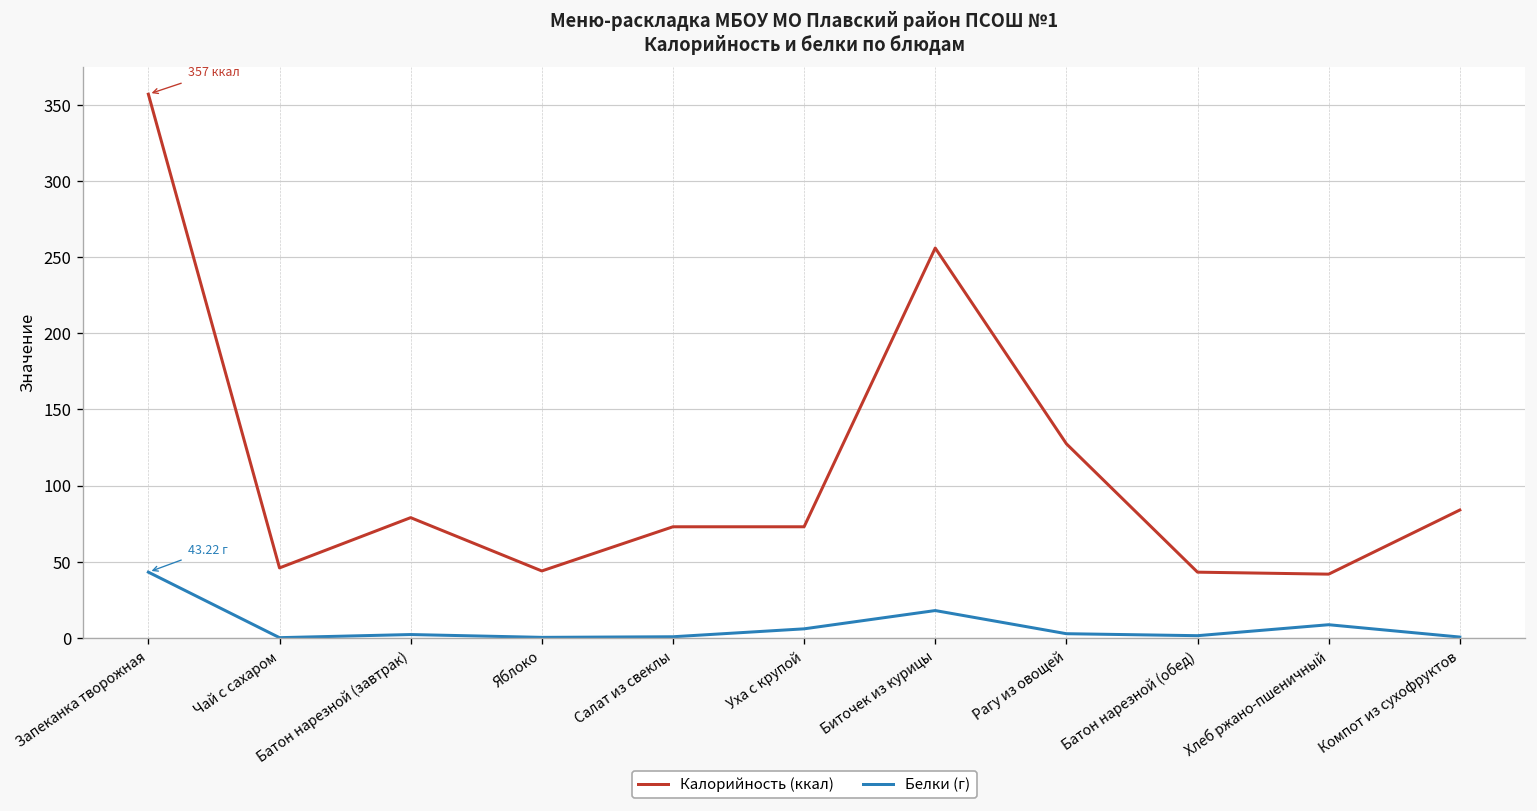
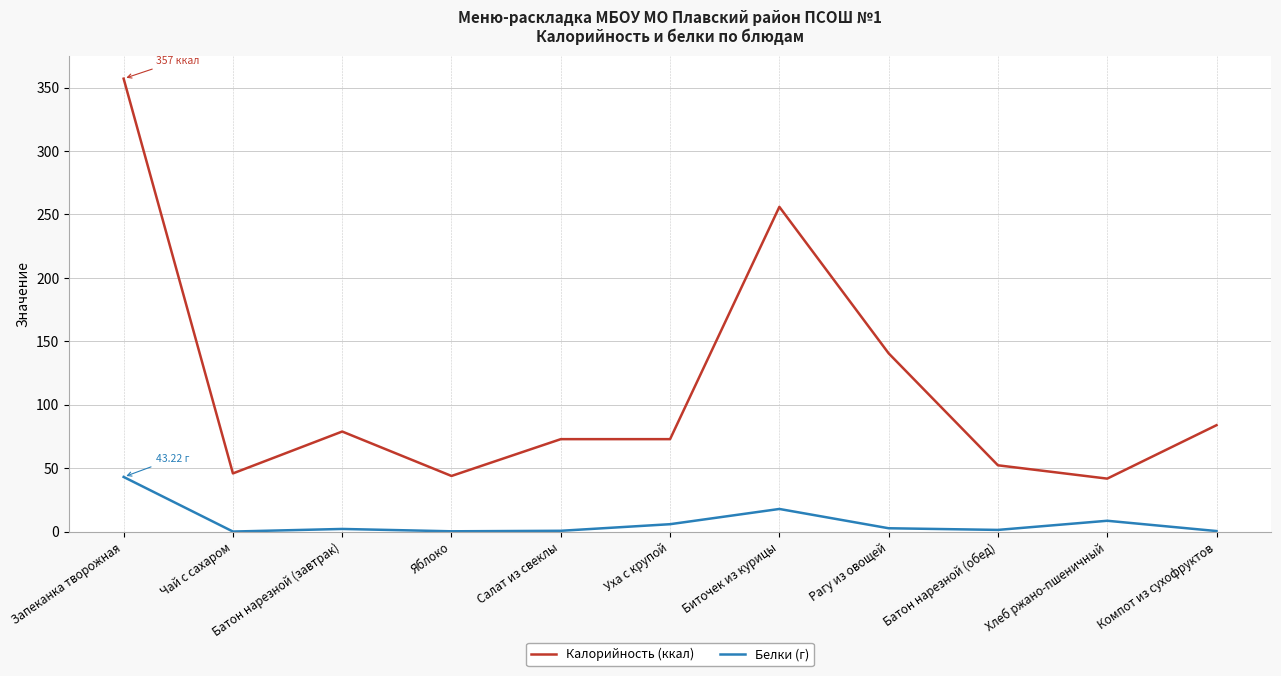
Калорийность (ккал), Рагу из овощей: 128 -> 141
Калорийность (ккал), Батон нарезной (обед): 43 -> 52
